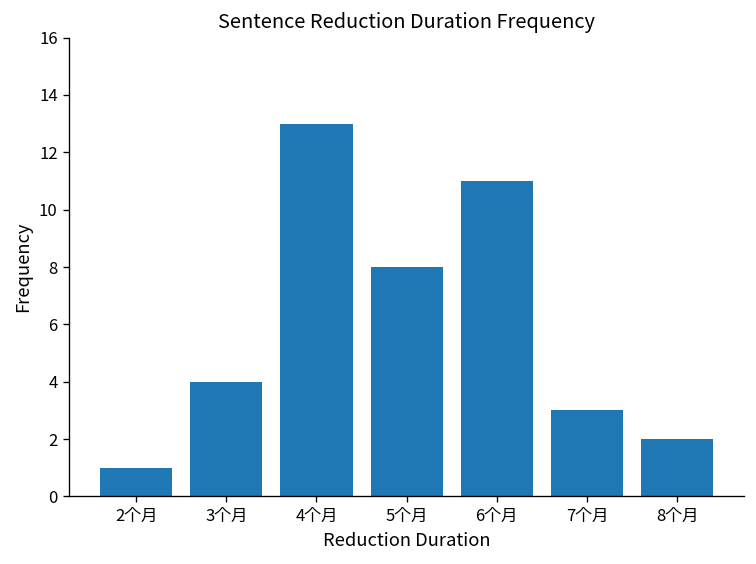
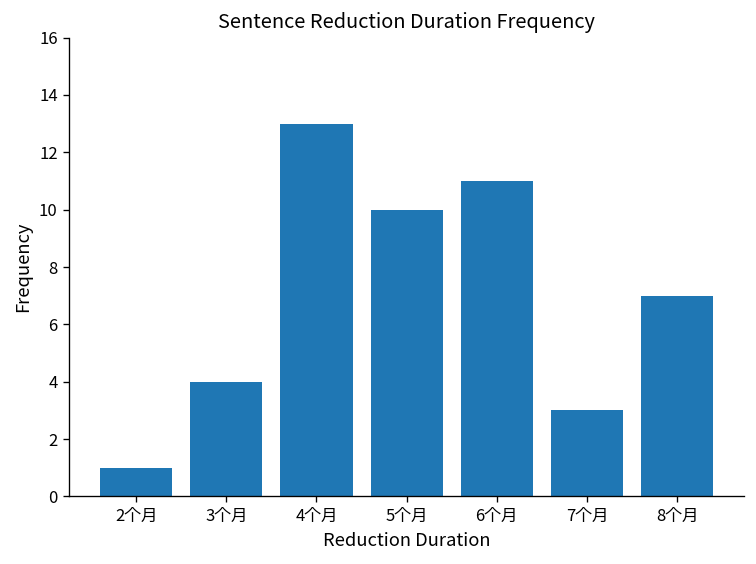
5个月: 8 -> 10
8个月: 2 -> 7
